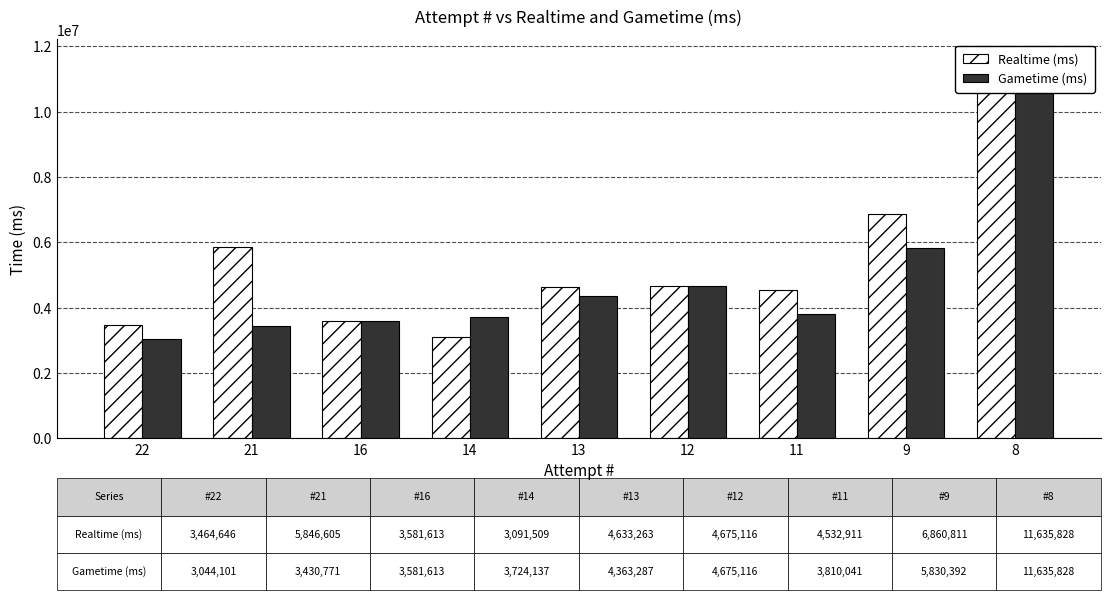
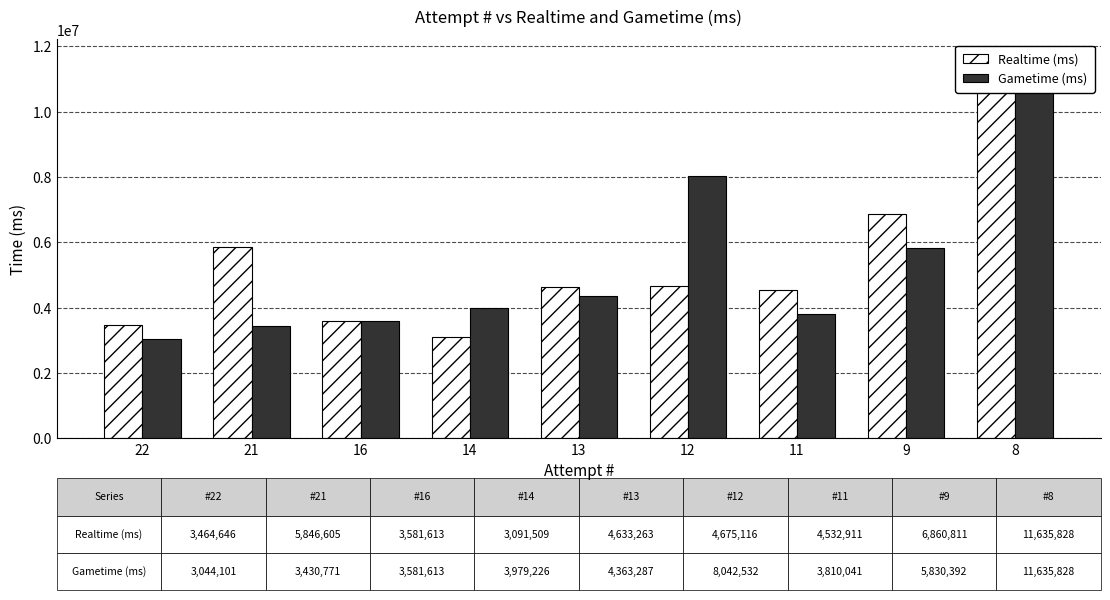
Gametime (ms), 14: 3,724,137 -> 3,979,226
Gametime (ms), 12: 4,675,116 -> 8,042,532
